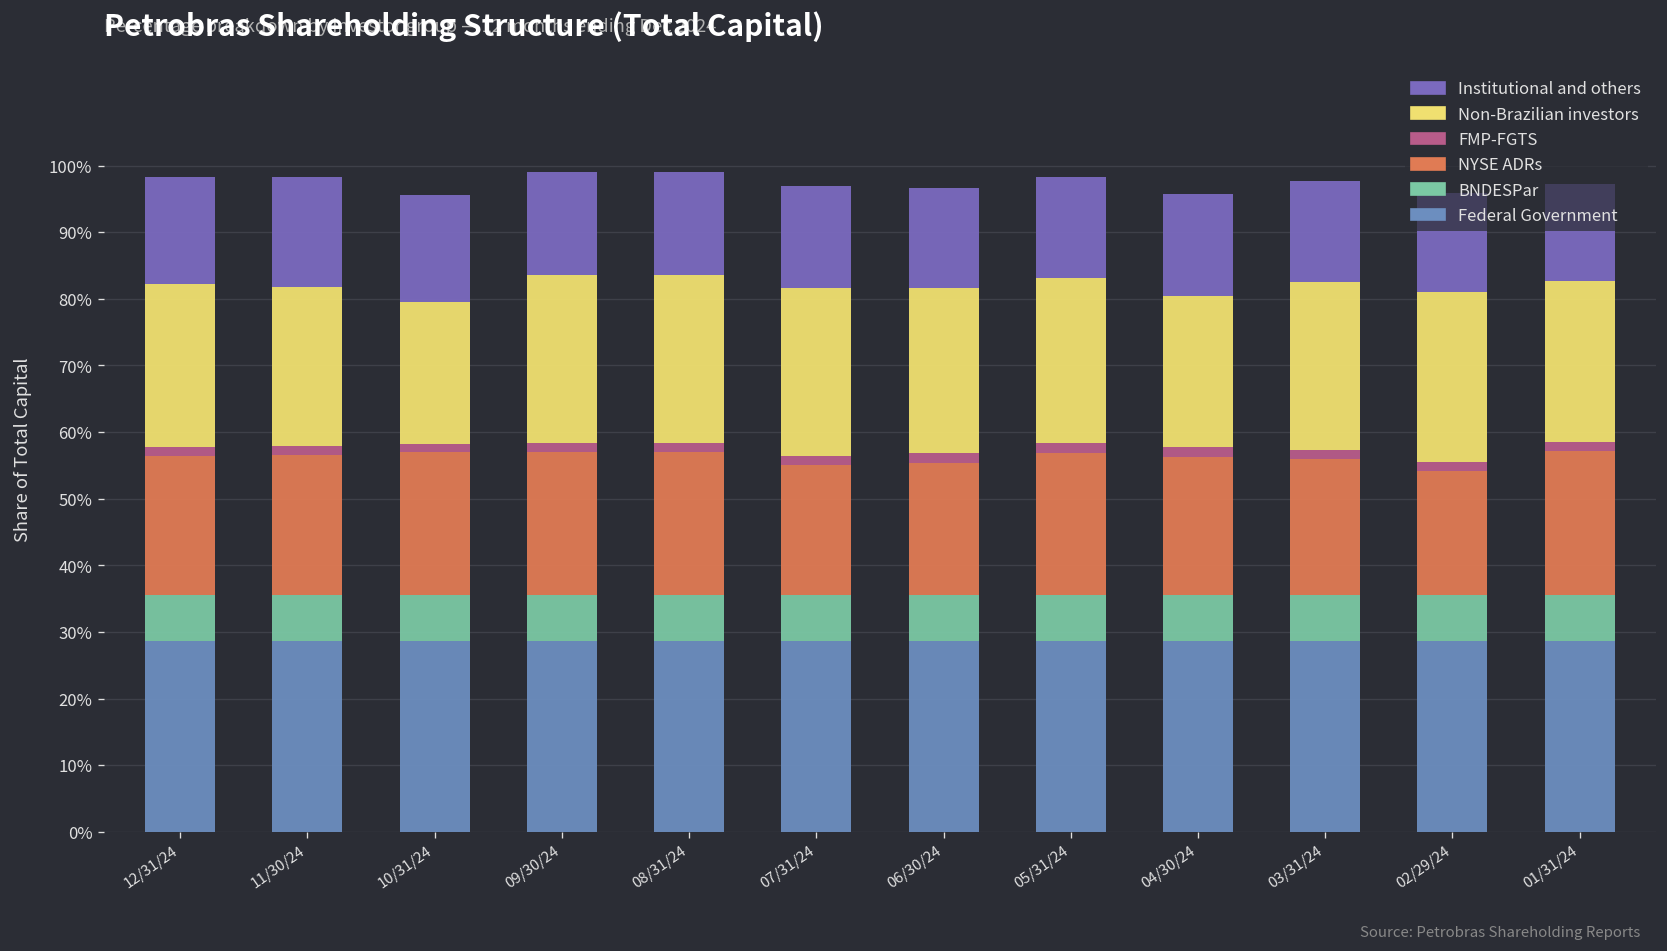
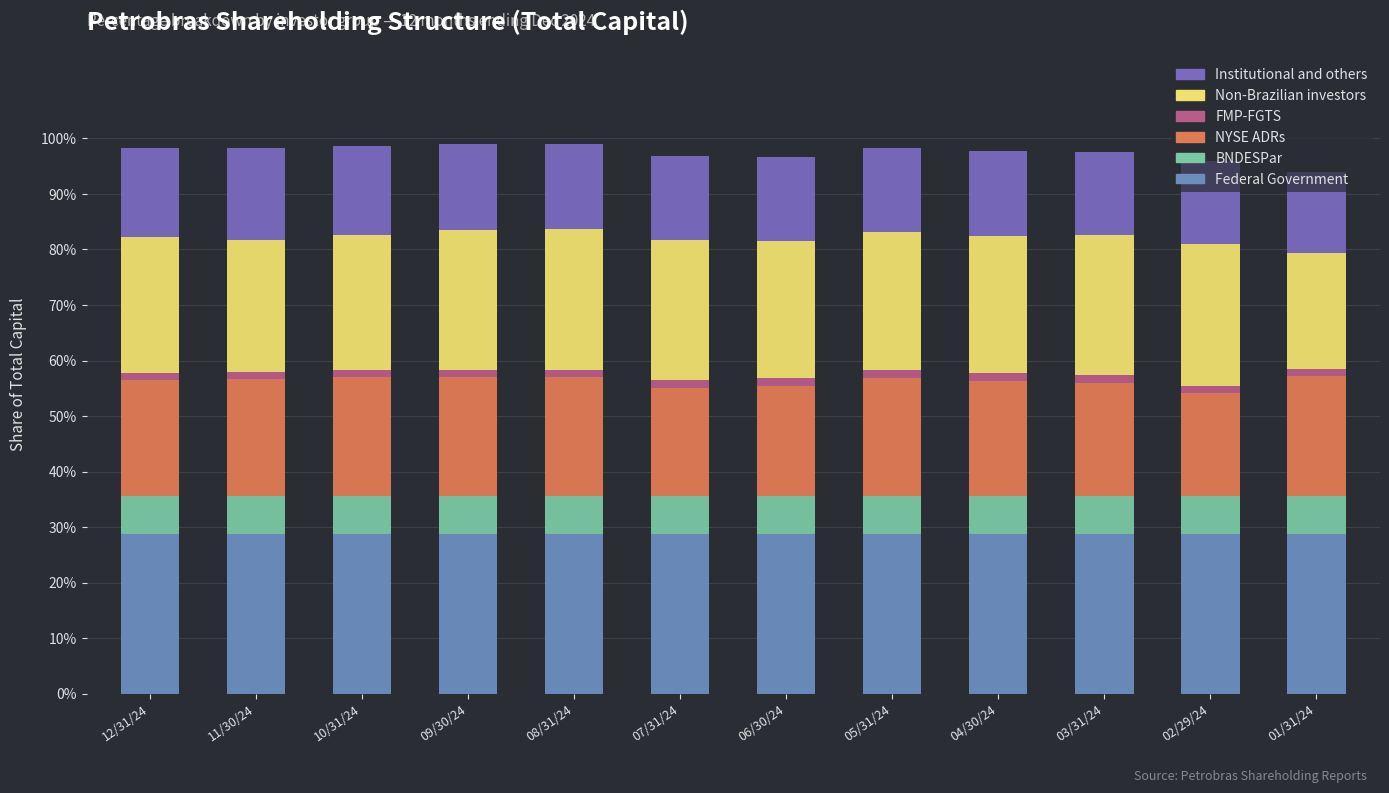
Non-Brazilian investors, 10/31/24: 21% -> 24%
Non-Brazilian investors, 04/30/24: 23% -> 25%
Non-Brazilian investors, 01/31/24: 24% -> 21%
